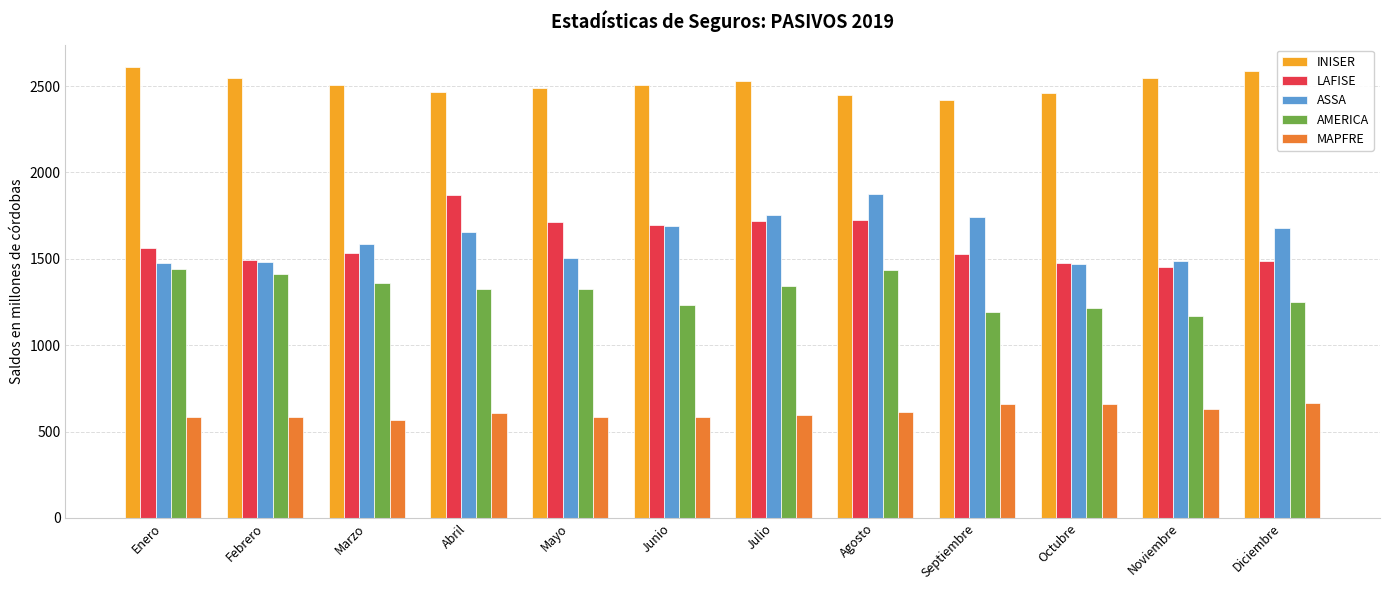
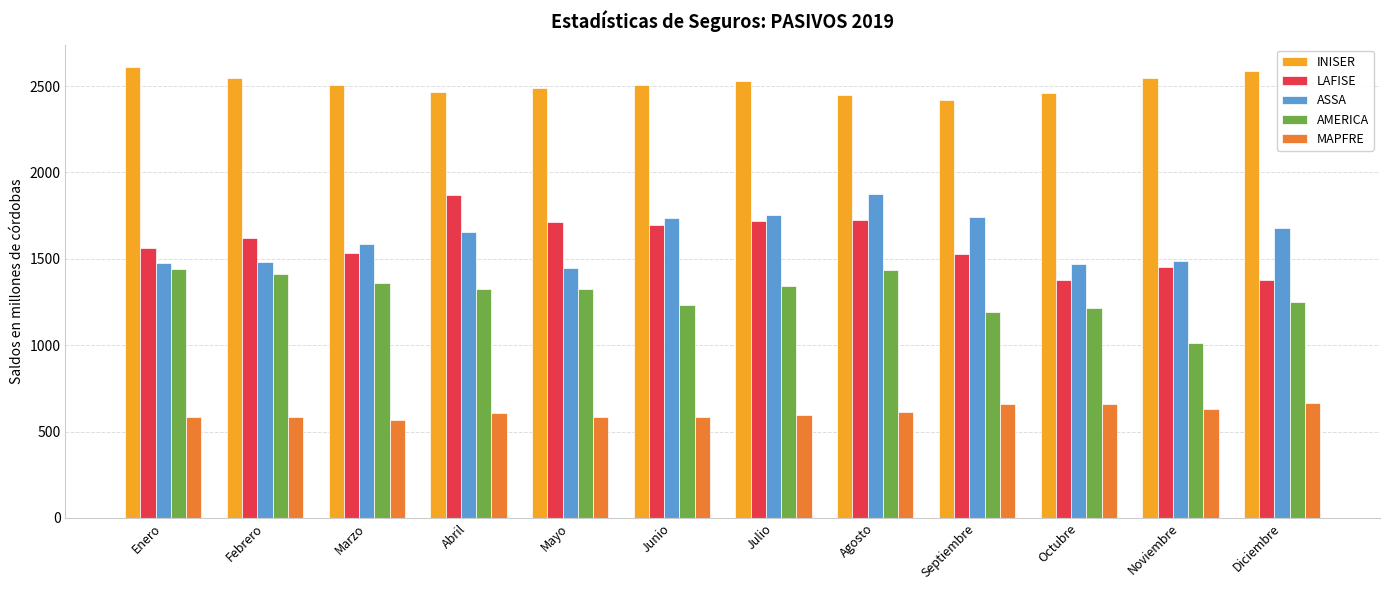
LAFISE, Febrero: 1490 -> 1620
ASSA, Mayo: 1500 -> 1450
ASSA, Junio: 1690 -> 1740
LAFISE, Octubre: 1470 -> 1380
AMERICA, Noviembre: 1170 -> 1010
LAFISE, Diciembre: 1480 -> 1380
